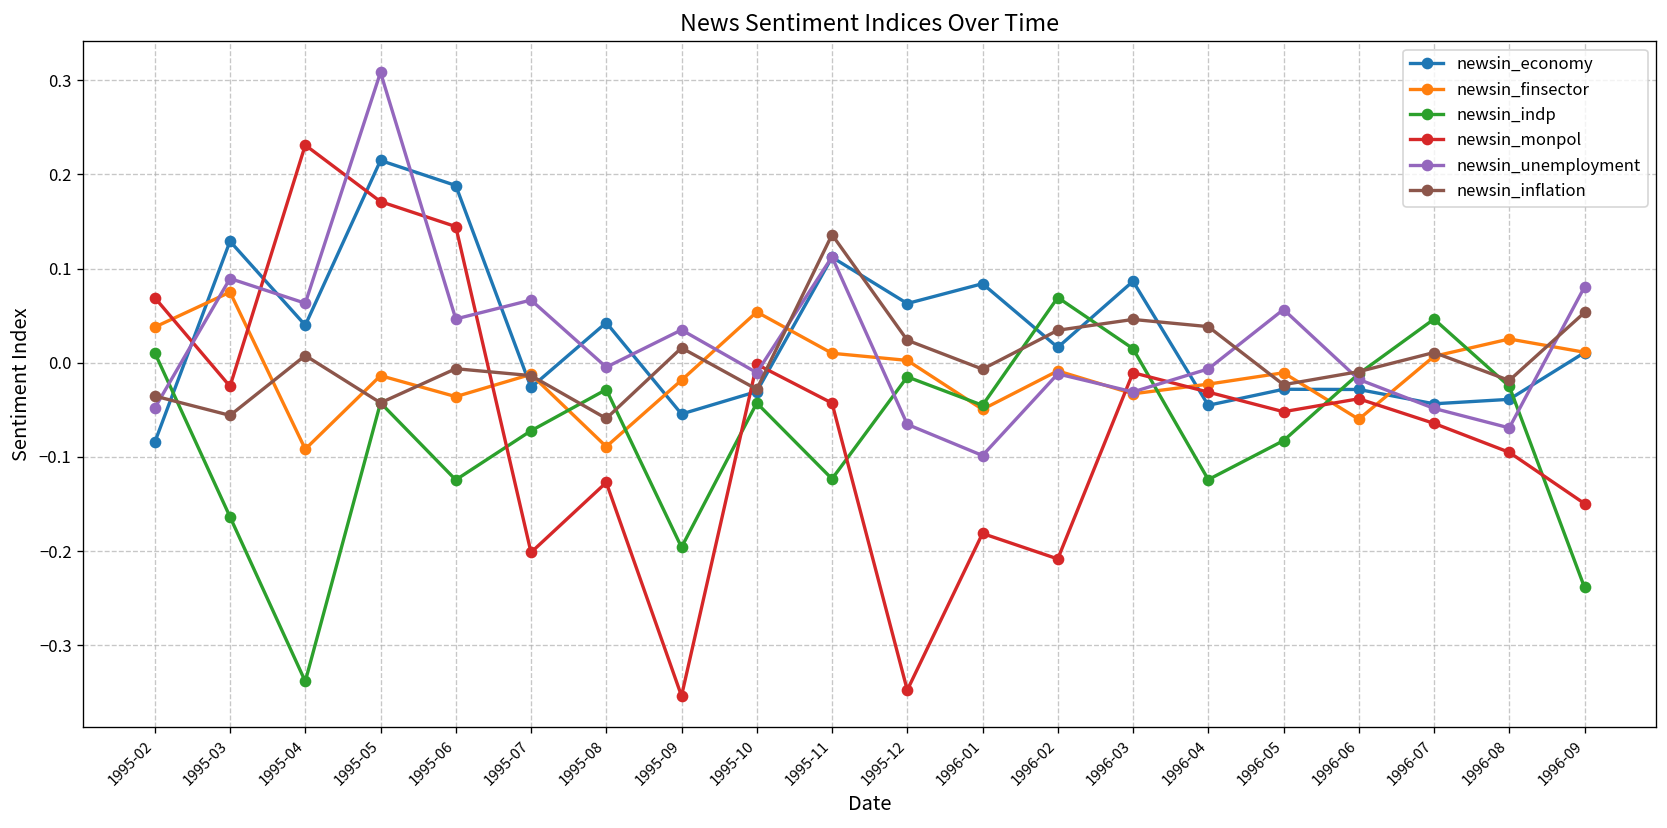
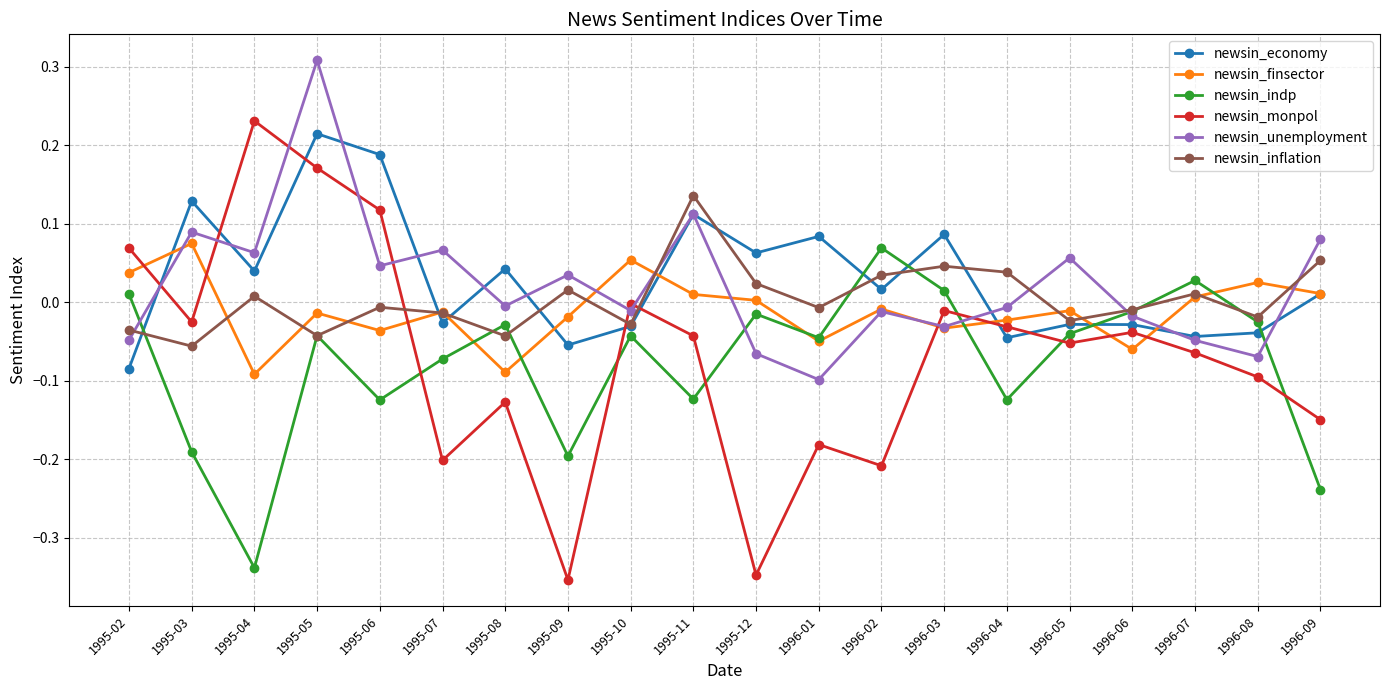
newsin_indp, 1995-03: -0.16 -> -0.19
newsin_monpol, 1995-06: 0.14 -> 0.12
newsin_inflation, 1995-08: -0.06 -> -0.04
newsin_indp, 1996-05: -0.08 -> -0.04
newsin_indp, 1996-07: 0.05 -> 0.03
